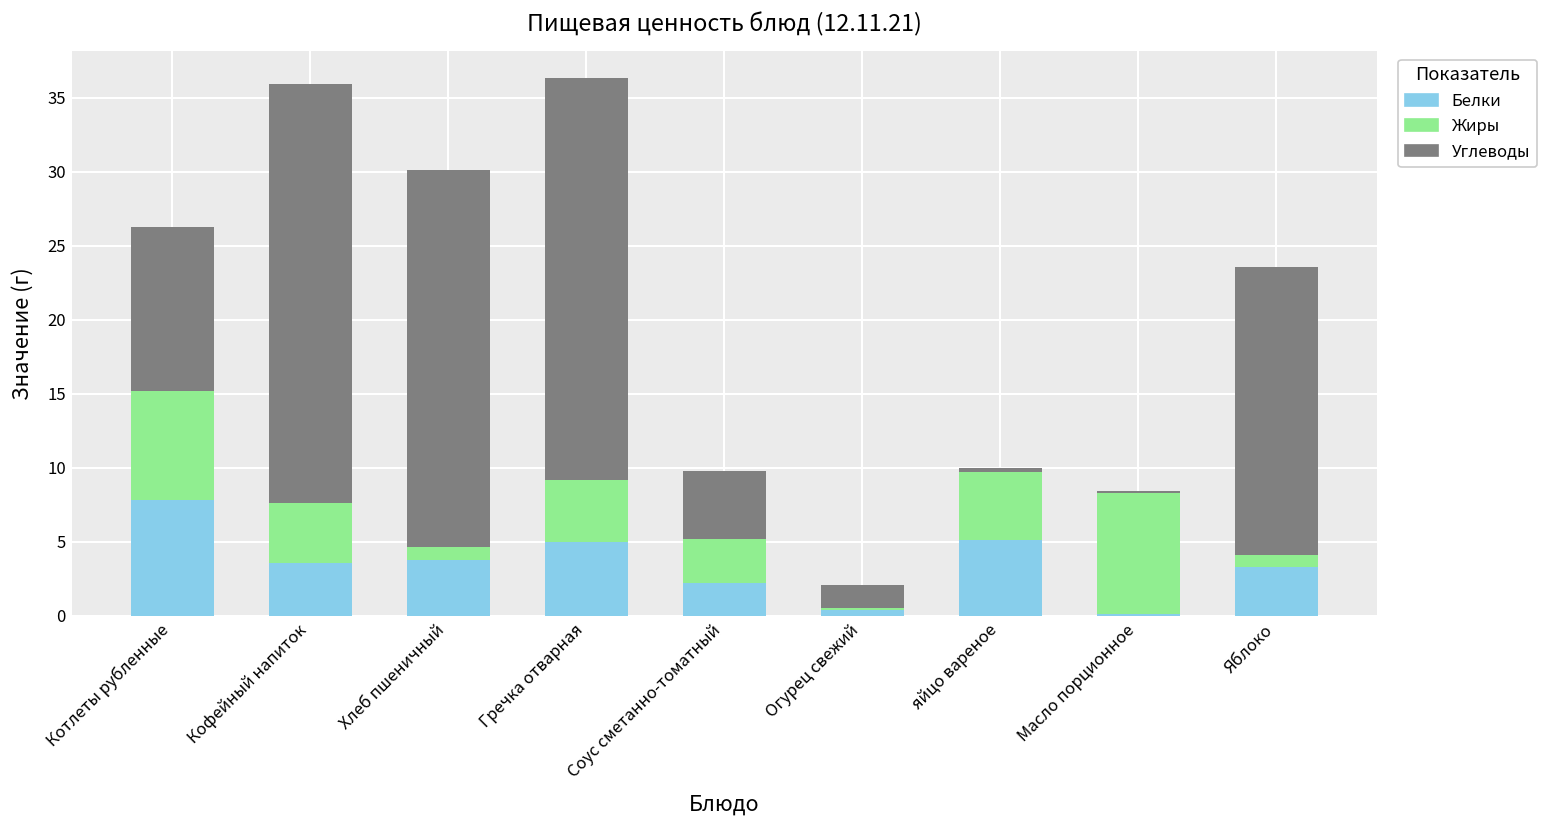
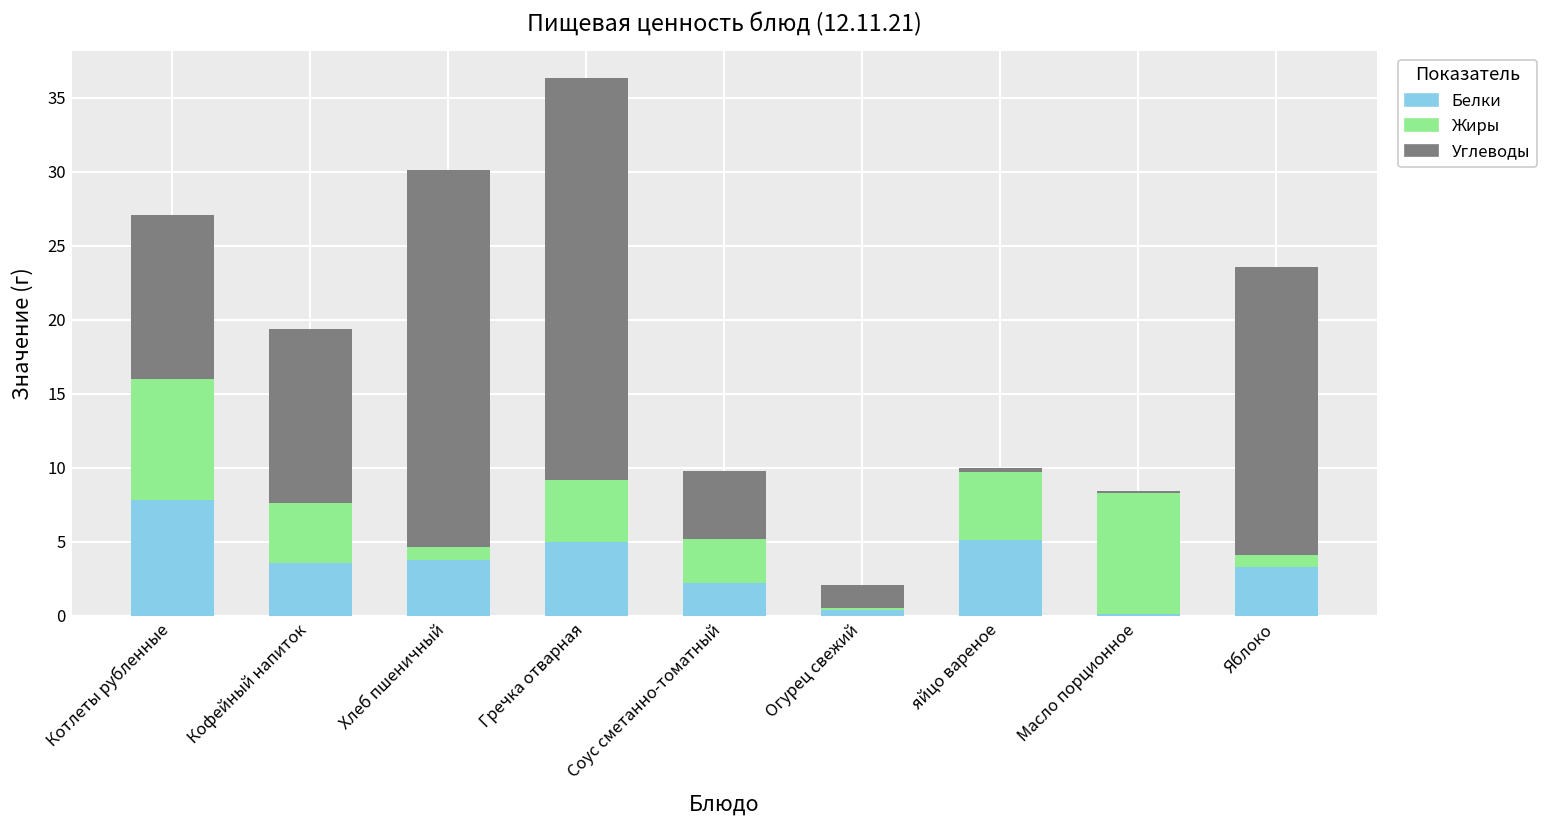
Жиры, Котлеты рубленные: 7.4 -> 8.2
Углеводы, Кофейный напиток: 28.3 -> 11.8
